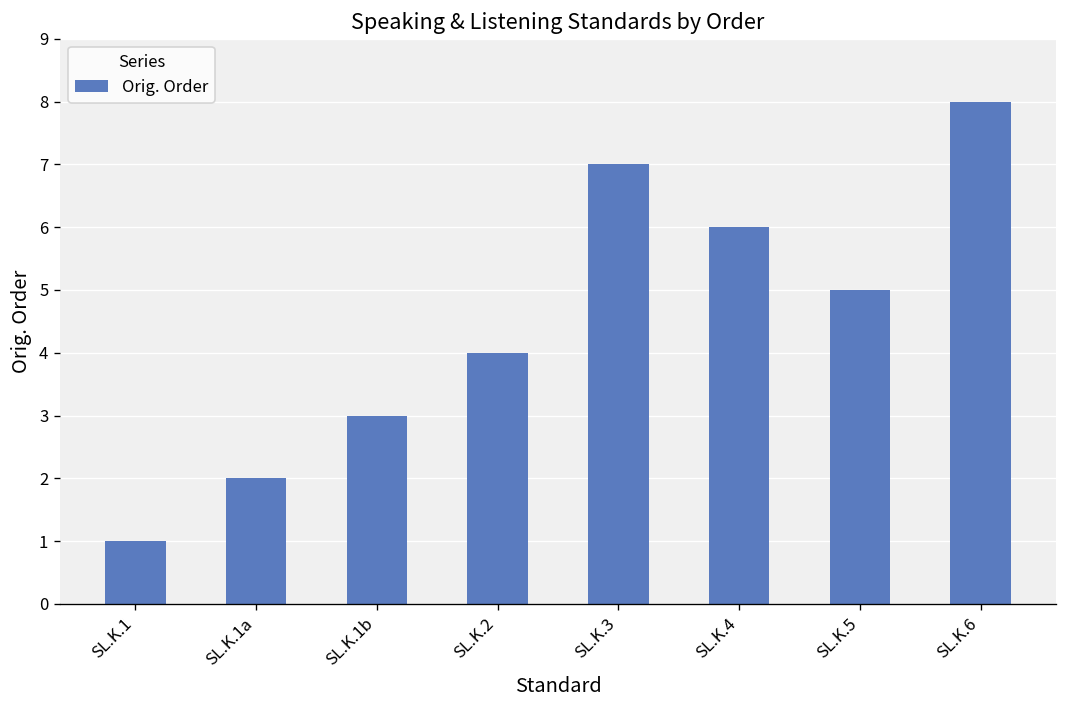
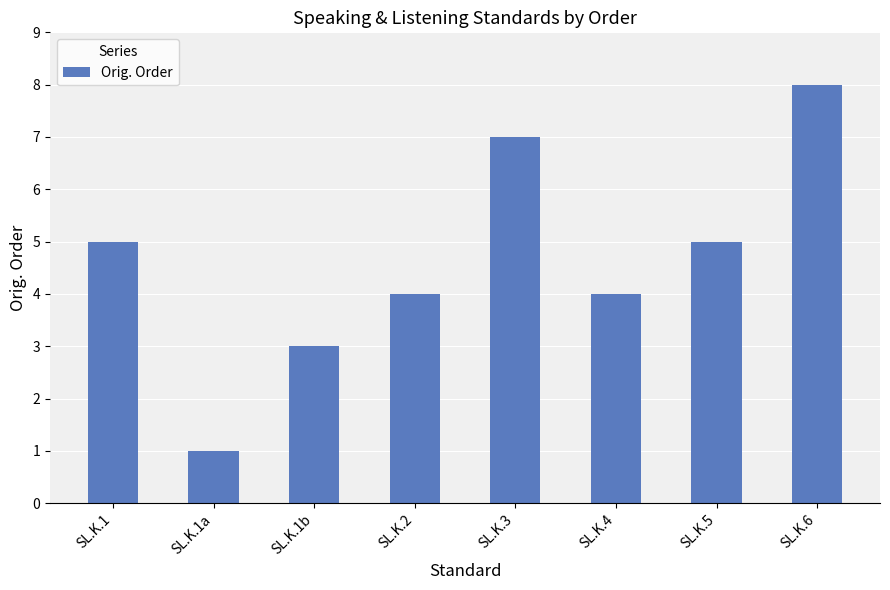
SL.K.1: 1 -> 5
SL.K.1a: 2 -> 1
SL.K.4: 6 -> 4
